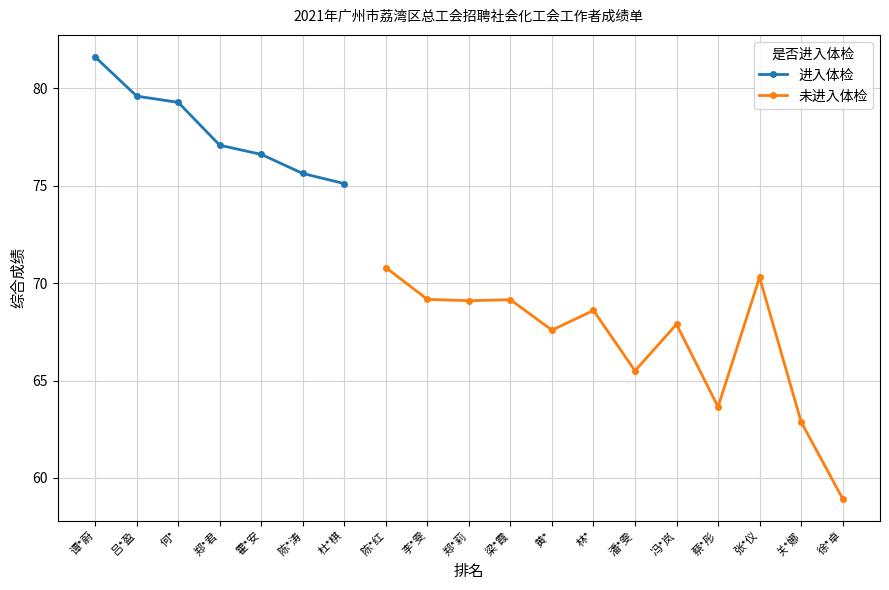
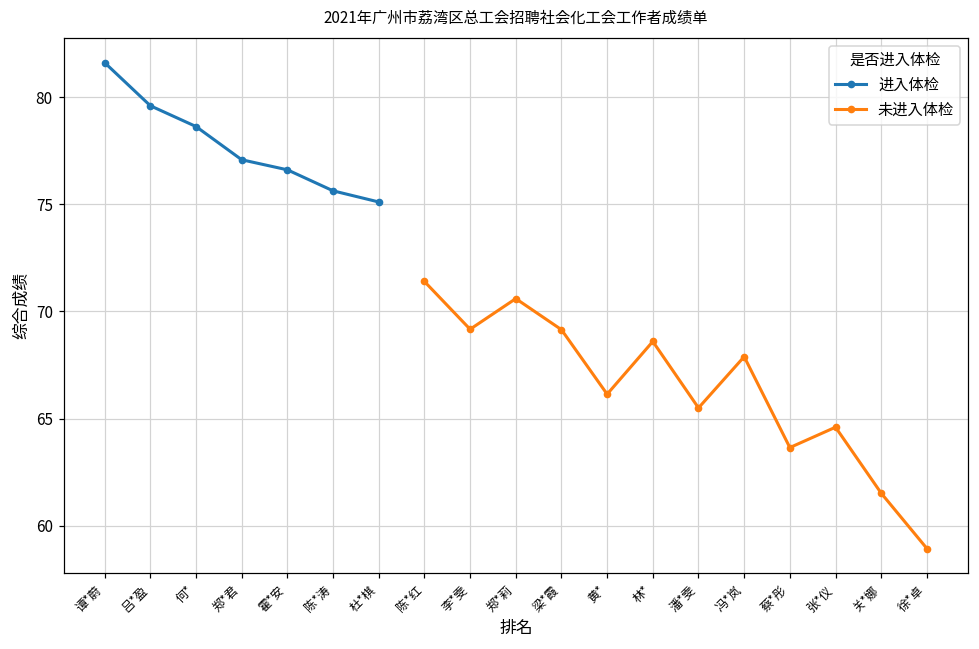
进入体检, 何*: 79.3 -> 78.6
未进入体检, 陈*红: 70.8 -> 71.4
未进入体检, 郑*莉: 69.1 -> 70.6
未进入体检, 黄*: 67.6 -> 66.1
未进入体检, 张*仪: 70.3 -> 64.6
未进入体检, 关*娜: 62.9 -> 61.5
